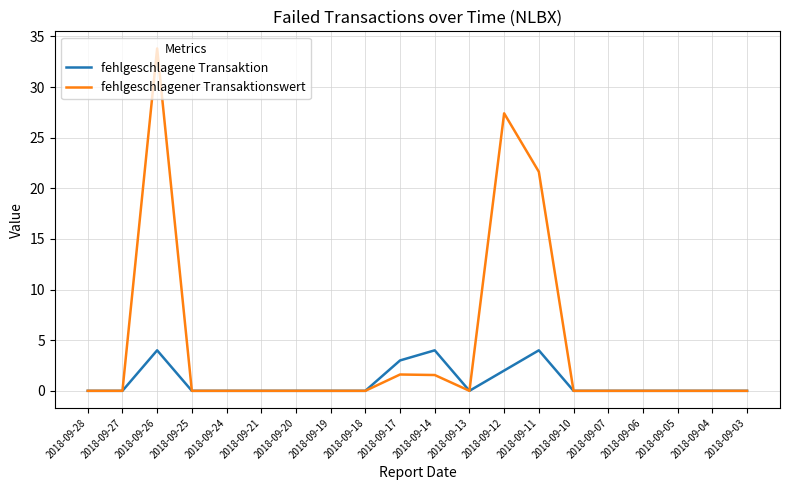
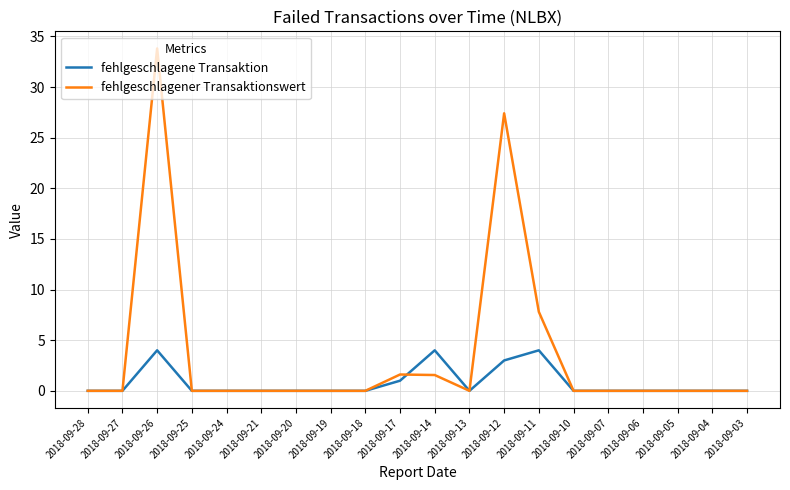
fehlgeschlagene Transaktion, 2018-09-17: 3 -> 1
fehlgeschlagene Transaktion, 2018-09-12: 2 -> 3
fehlgeschlagener Transaktionswert, 2018-09-11: 21.6 -> 7.8
